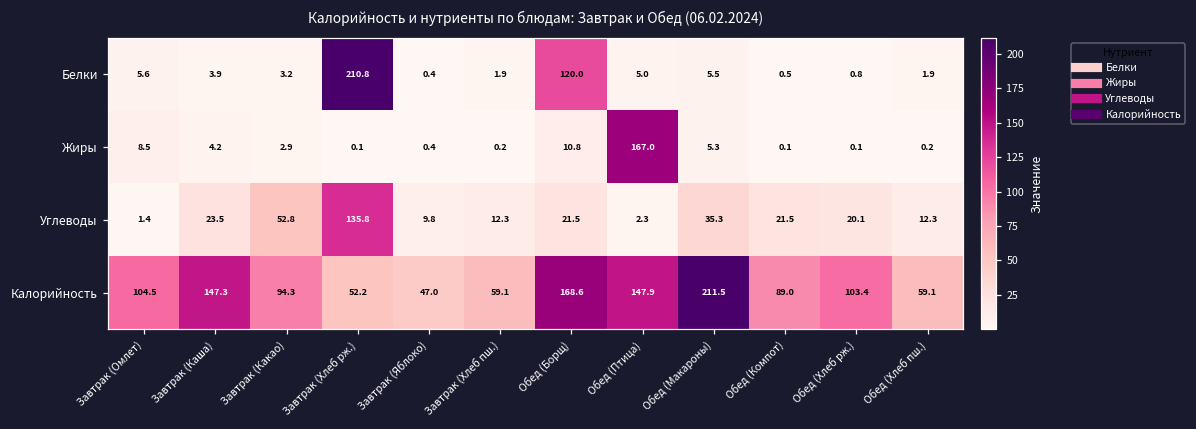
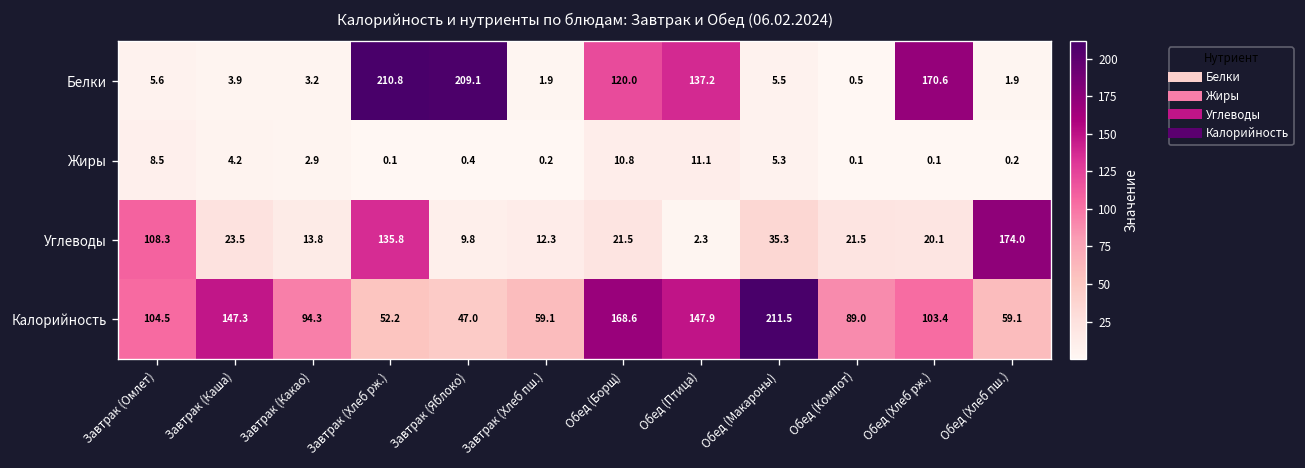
Белки, Завтрак (Яблоко): 0.4 -> 209.1
Белки, Обед (Птица): 5.0 -> 137.2
Белки, Обед (Хлеб рж.): 0.8 -> 170.6
Жиры, Обед (Птица): 167.0 -> 11.1
Углеводы, Завтрак (Омлет): 1.4 -> 108.3
Углеводы, Завтрак (Какао): 52.8 -> 13.8
Углеводы, Обед (Хлеб пш.): 12.3 -> 174.0
